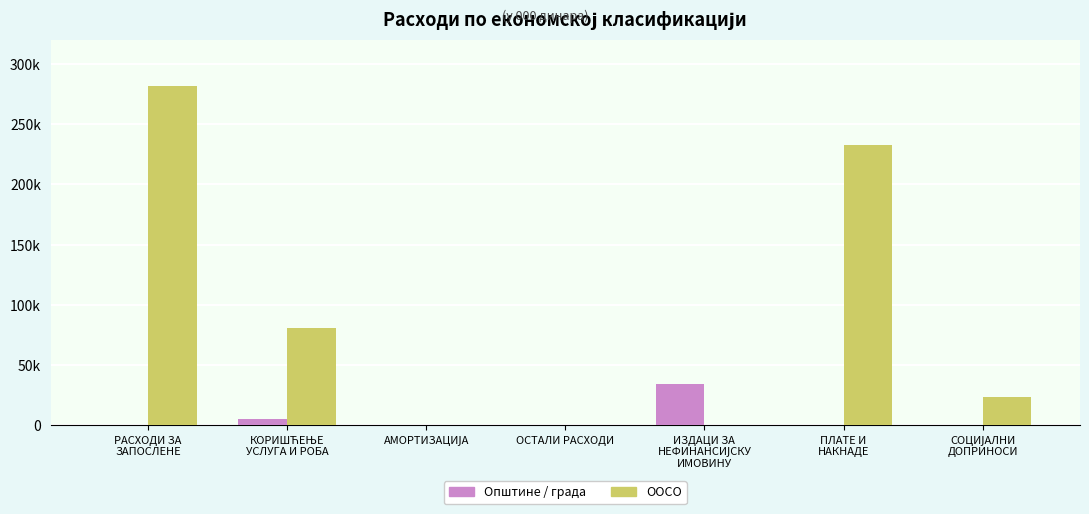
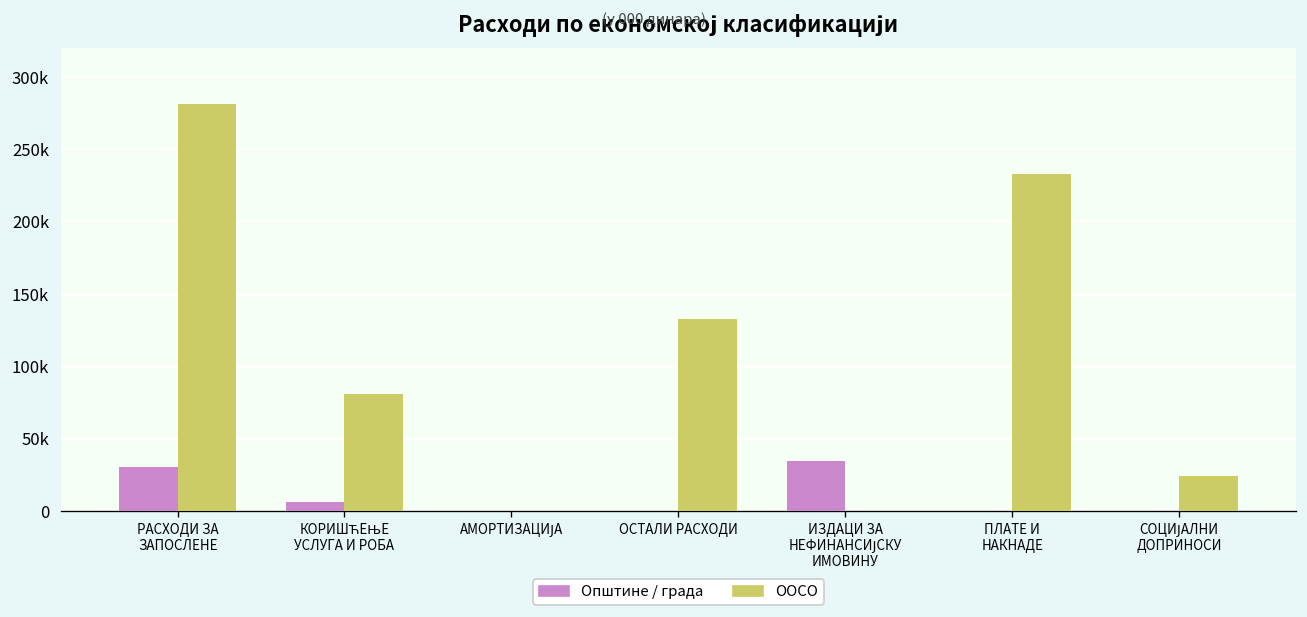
Општине / града, РАСХОДИ ЗА ЗАПОСЛЕНЕ: 0 -> 30000
ООСО, ОСТАЛИ РАСХОДИ: 0 -> 132000
